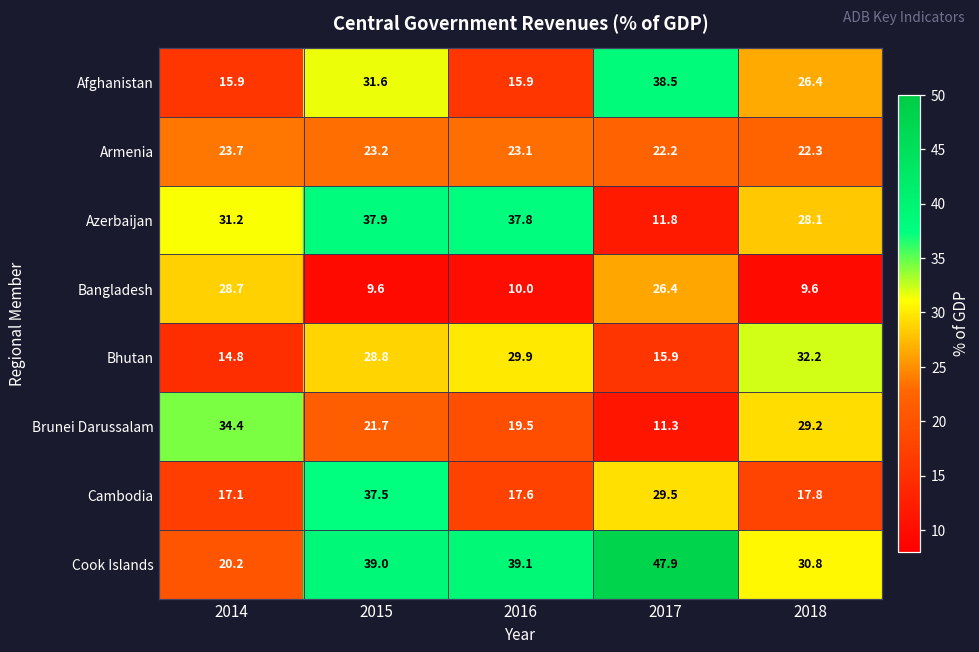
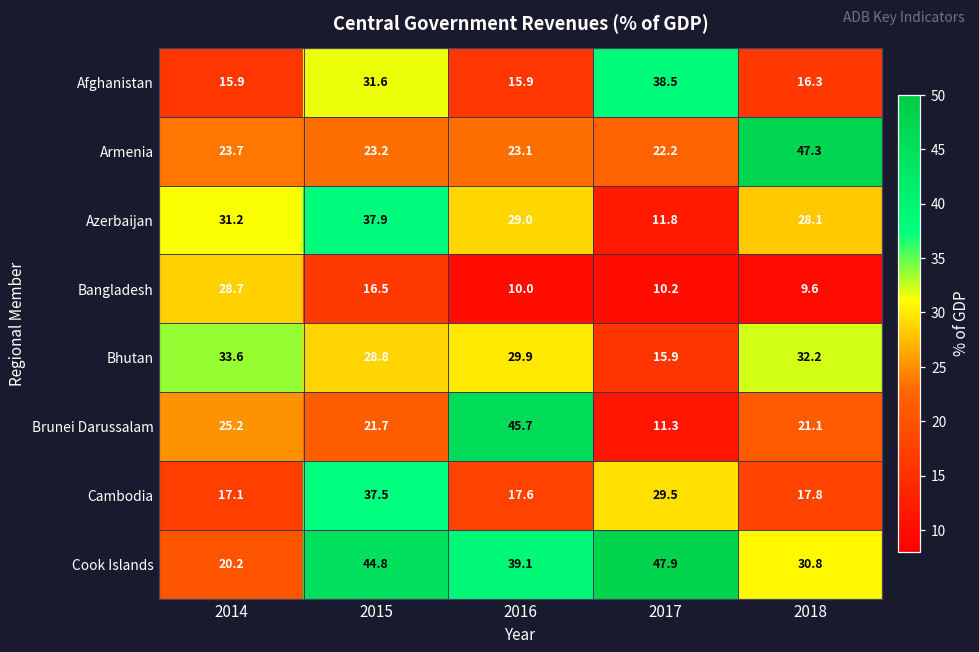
Afghanistan, 2018: 26.4 -> 16.3
Armenia, 2018: 22.3 -> 47.3
Azerbaijan, 2016: 37.8 -> 29.0
Bangladesh, 2015: 9.6 -> 16.5
Bangladesh, 2017: 26.4 -> 10.2
Bhutan, 2014: 14.8 -> 33.6
Brunei Darussalam, 2014: 34.4 -> 25.2
Brunei Darussalam, 2016: 19.5 -> 45.7
Brunei Darussalam, 2018: 29.2 -> 21.1
Cook Islands, 2015: 39.0 -> 44.8
